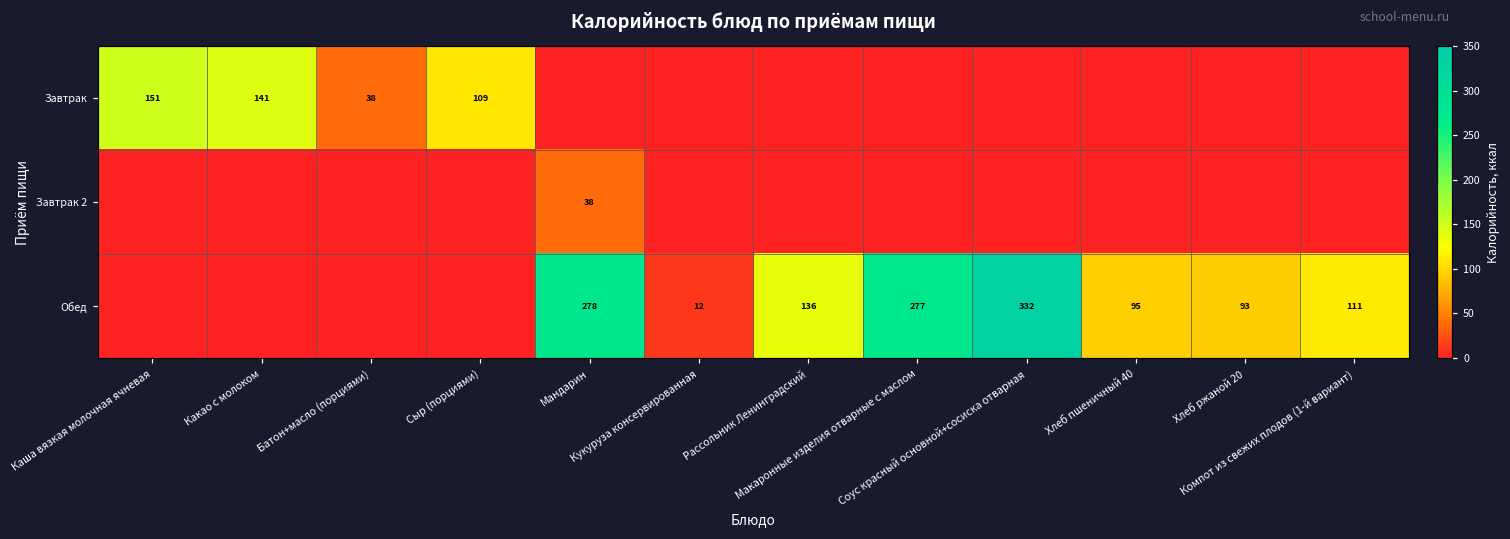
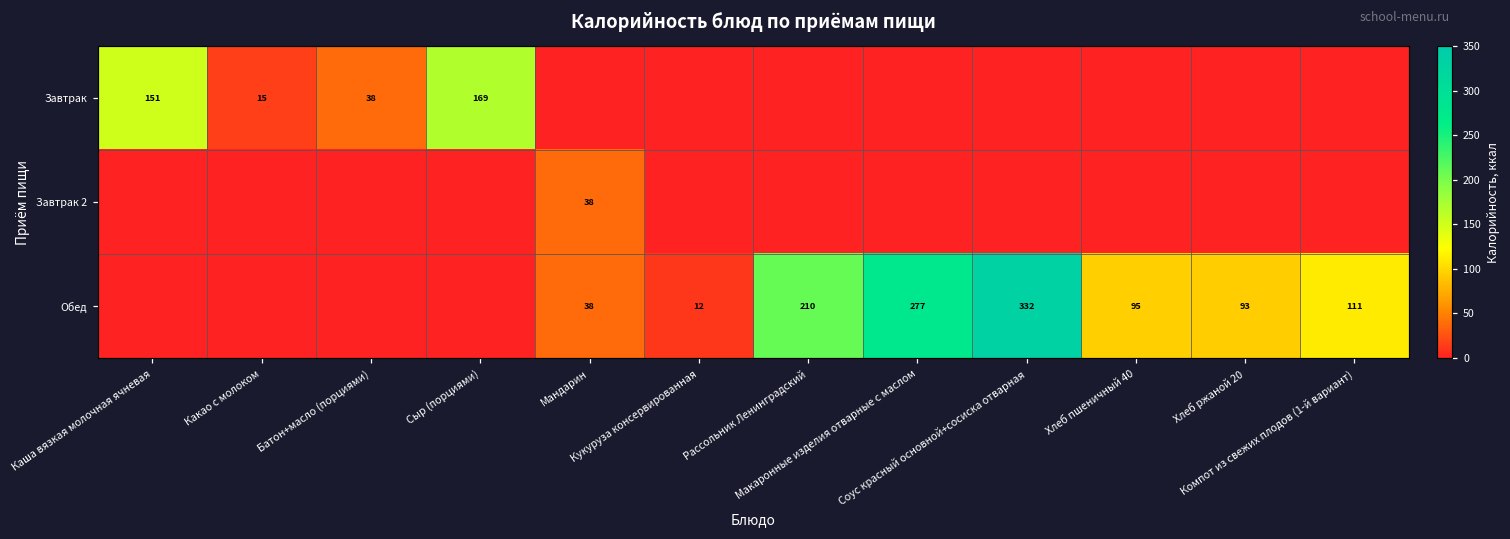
Завтрак, Какао с молоком: 141 -> 15
Завтрак, Сыр (порциями): 109 -> 169
Обед, Мандарин: 278 -> 38
Обед, Рассольник Ленинградский: 136 -> 210
